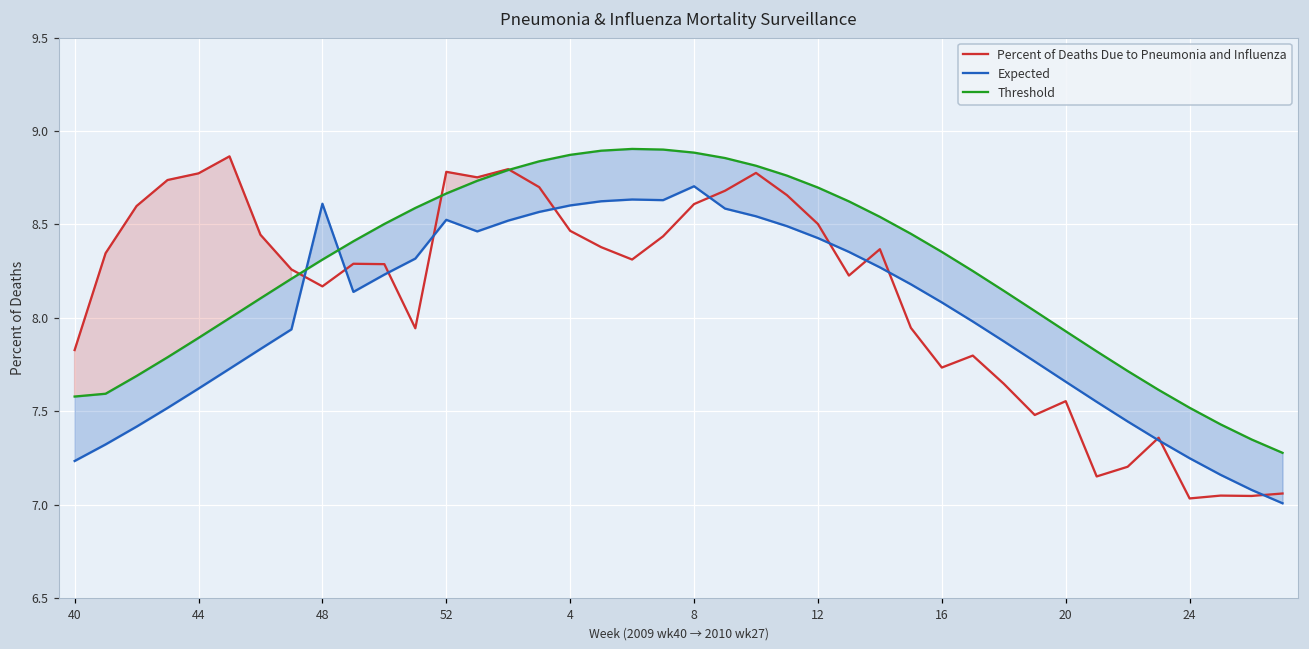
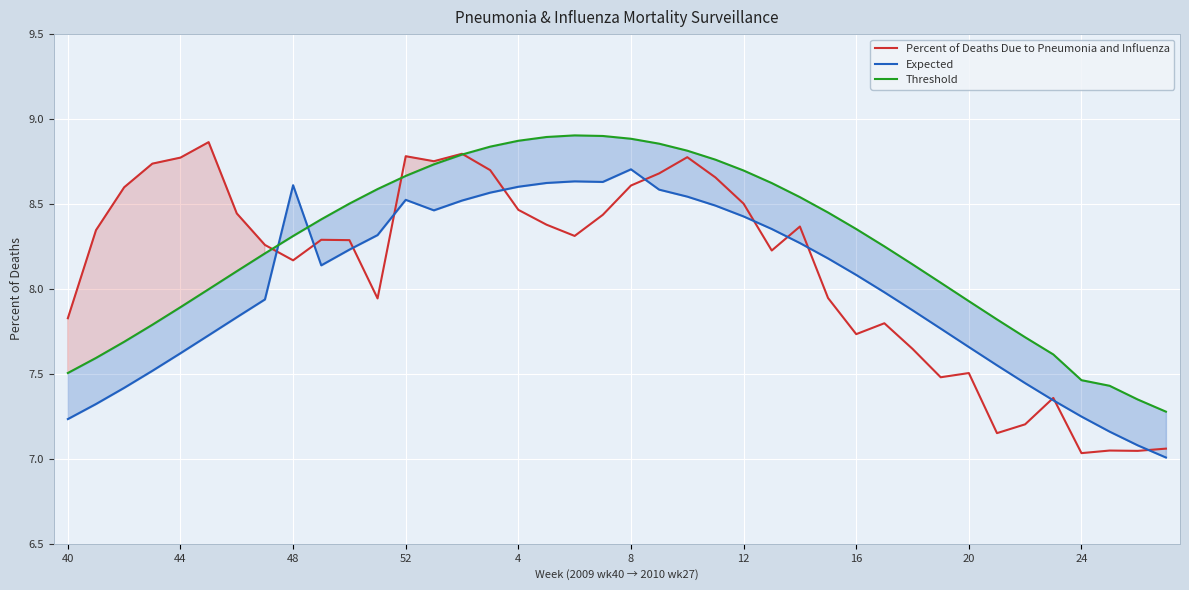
Threshold, 40: 7.58 -> 7.51
Percent of Deaths Due to Pneumonia and Influenza, 20: 7.55 -> 7.51
Threshold, 24: 7.52 -> 7.46
